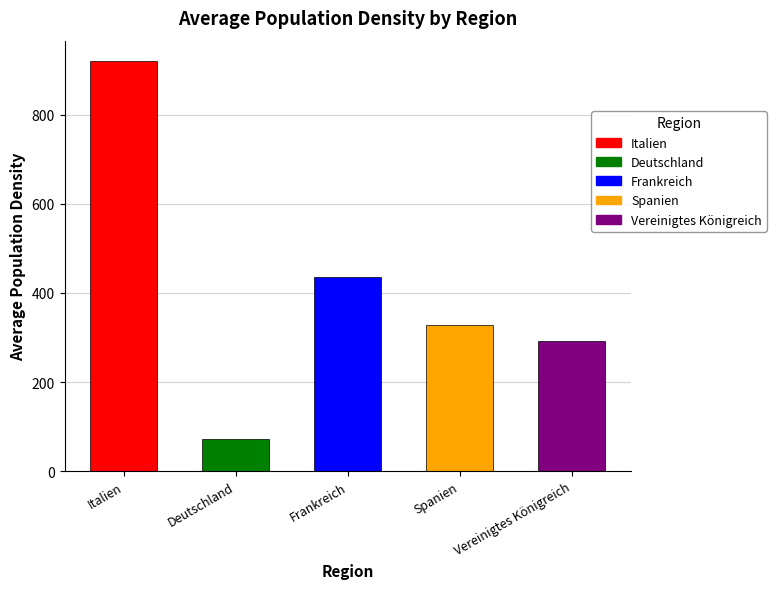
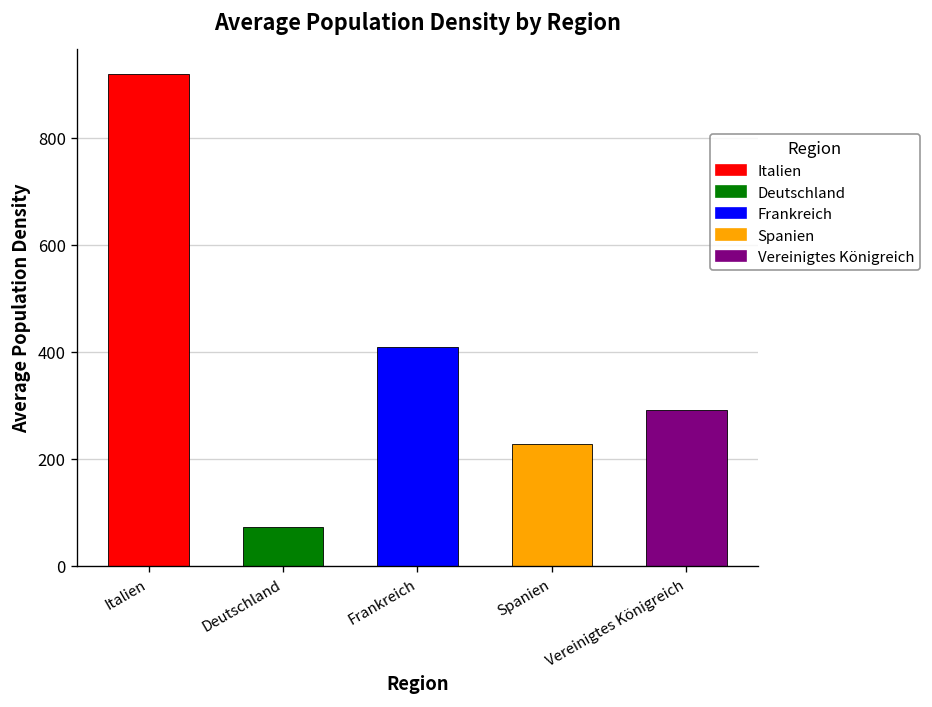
Frankreich: 440 -> 410
Spanien: 330 -> 230
